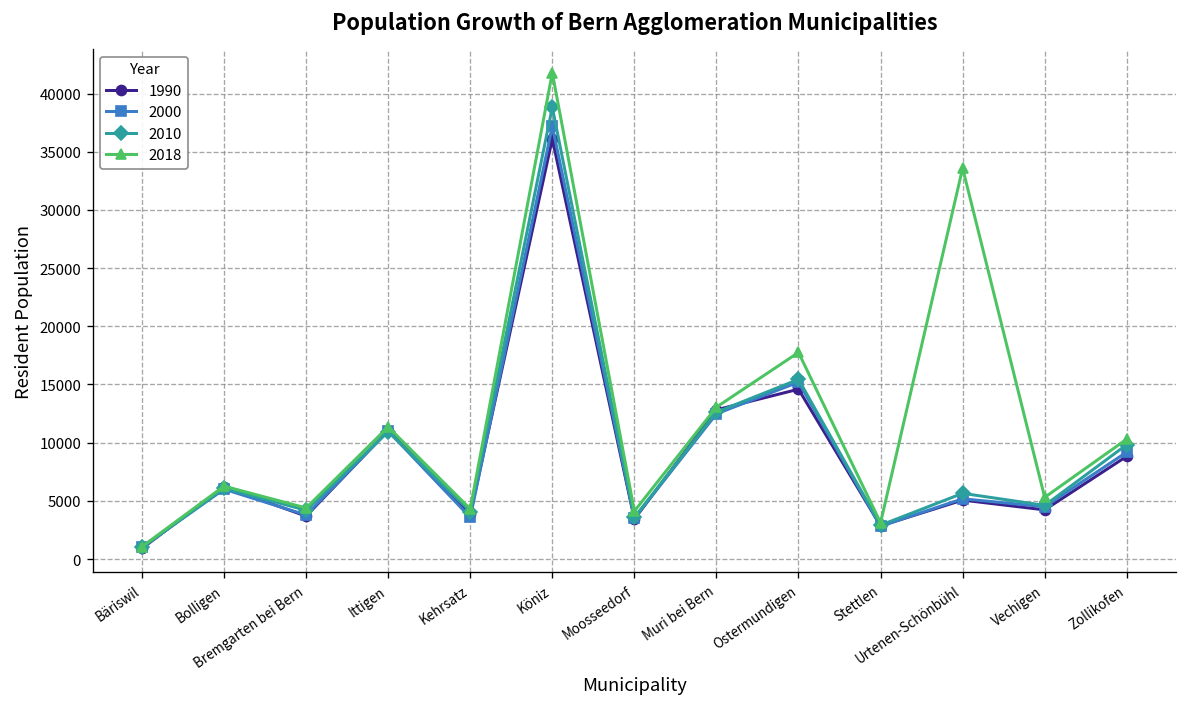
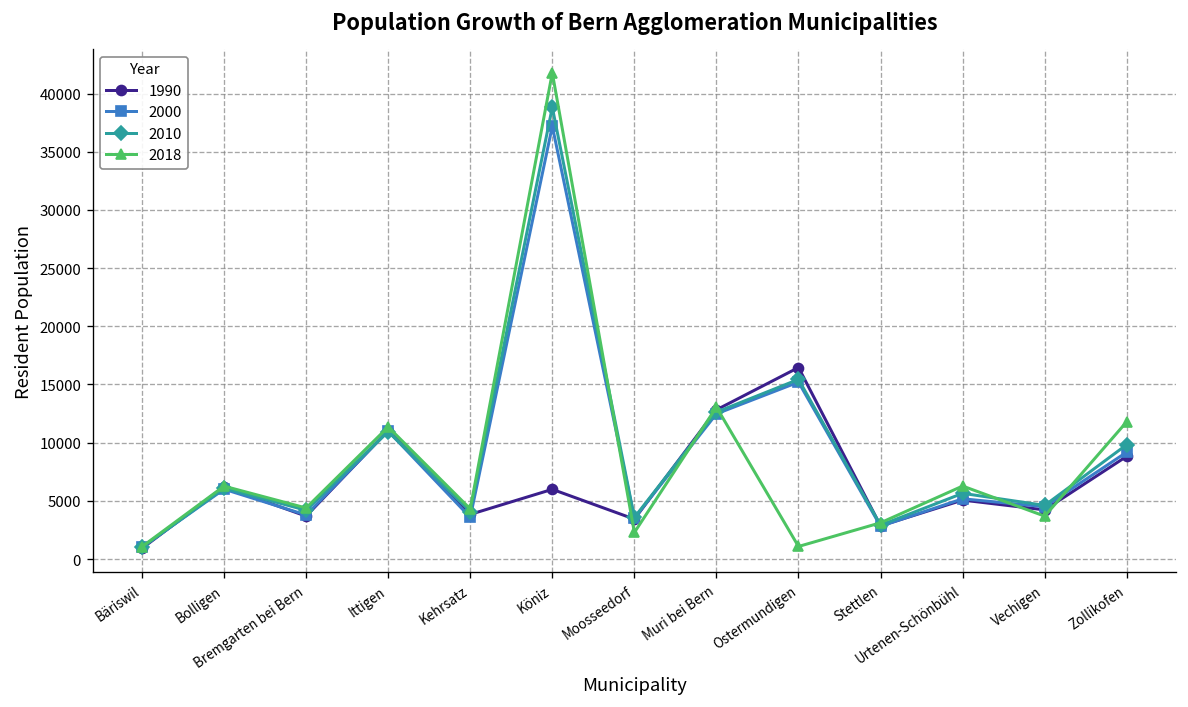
1990, Köniz: 36000 -> 6000
2018, Moosseedorf: 4000 -> 2000
1990, Ostermundigen: 15000 -> 16000
2018, Ostermundigen: 18000 -> 1000
2018, Urtenen-Schönbühl: 34000 -> 6000
2018, Vechigen: 5000 -> 4000
2018, Zollikofen: 10000 -> 12000
